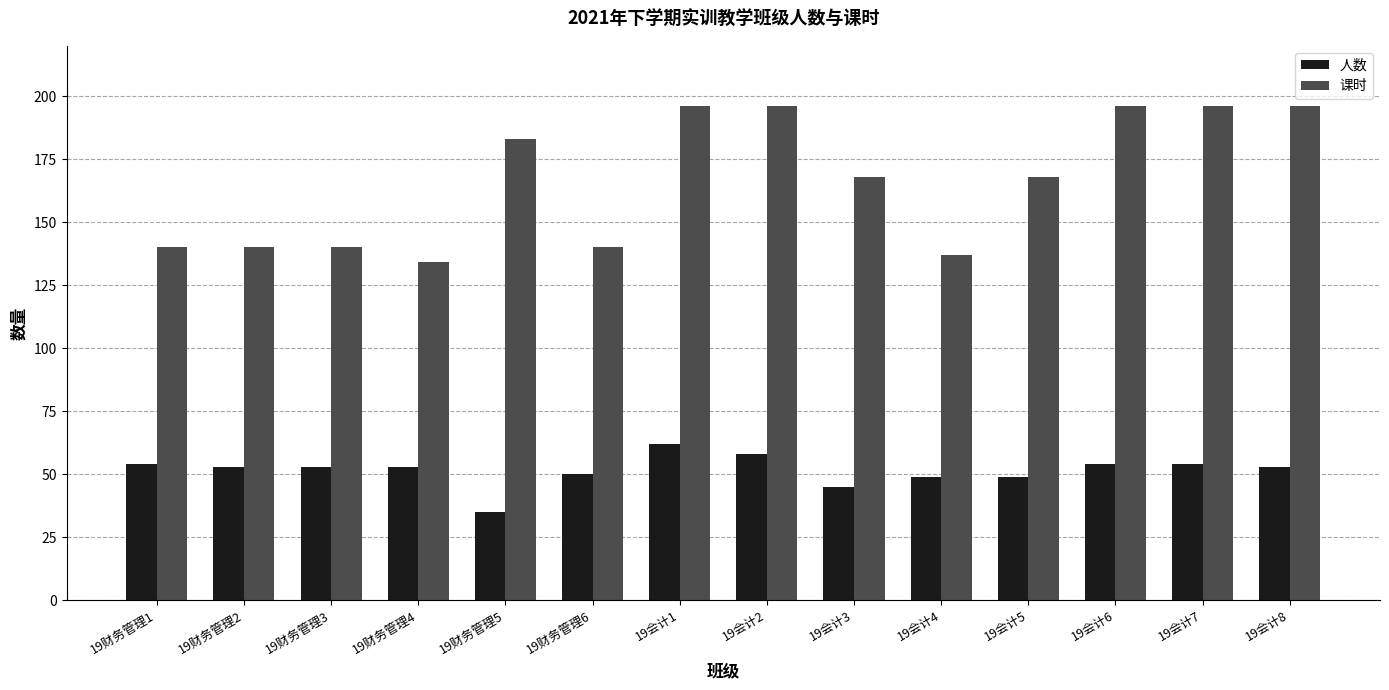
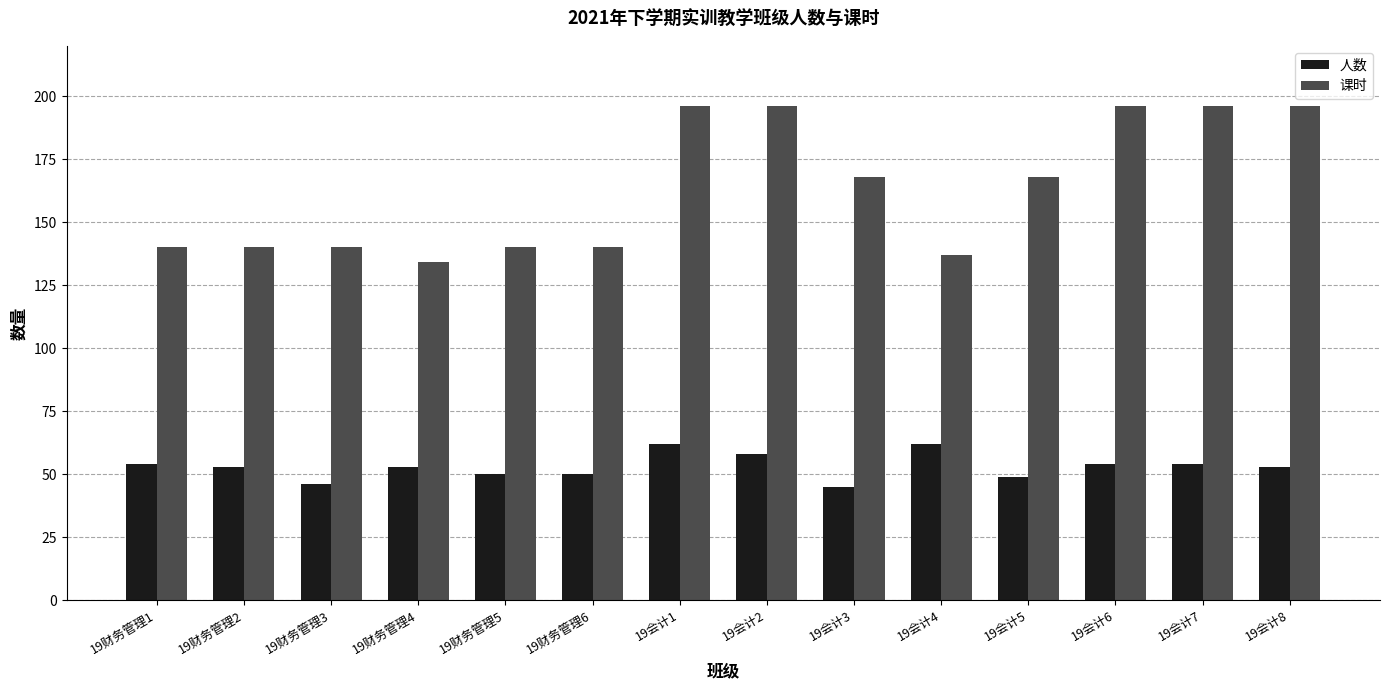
人数, 19财务管理3: 53 -> 46
人数, 19财务管理5: 35 -> 50
课时, 19财务管理5: 183 -> 140
人数, 19会计4: 49 -> 62
